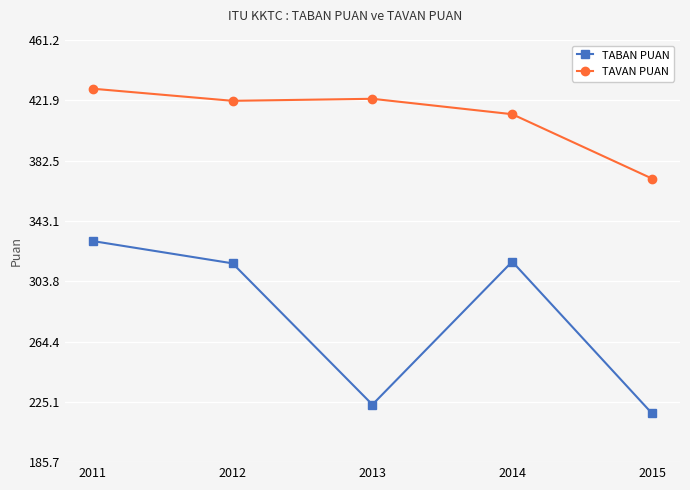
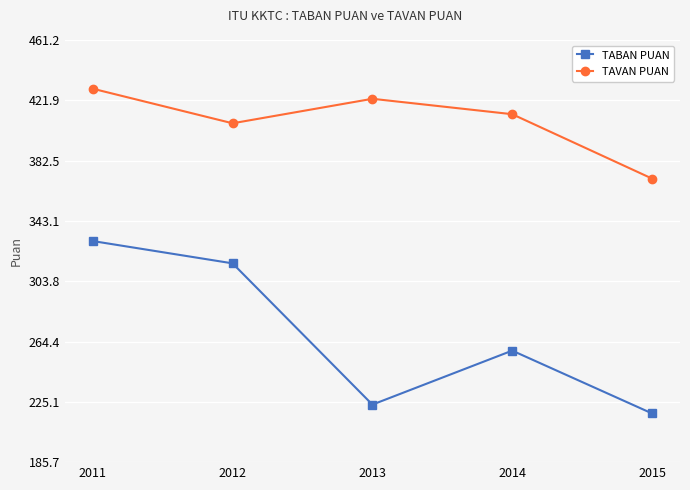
TAVAN PUAN, 2012: 422 -> 407
TABAN PUAN, 2014: 317 -> 258
